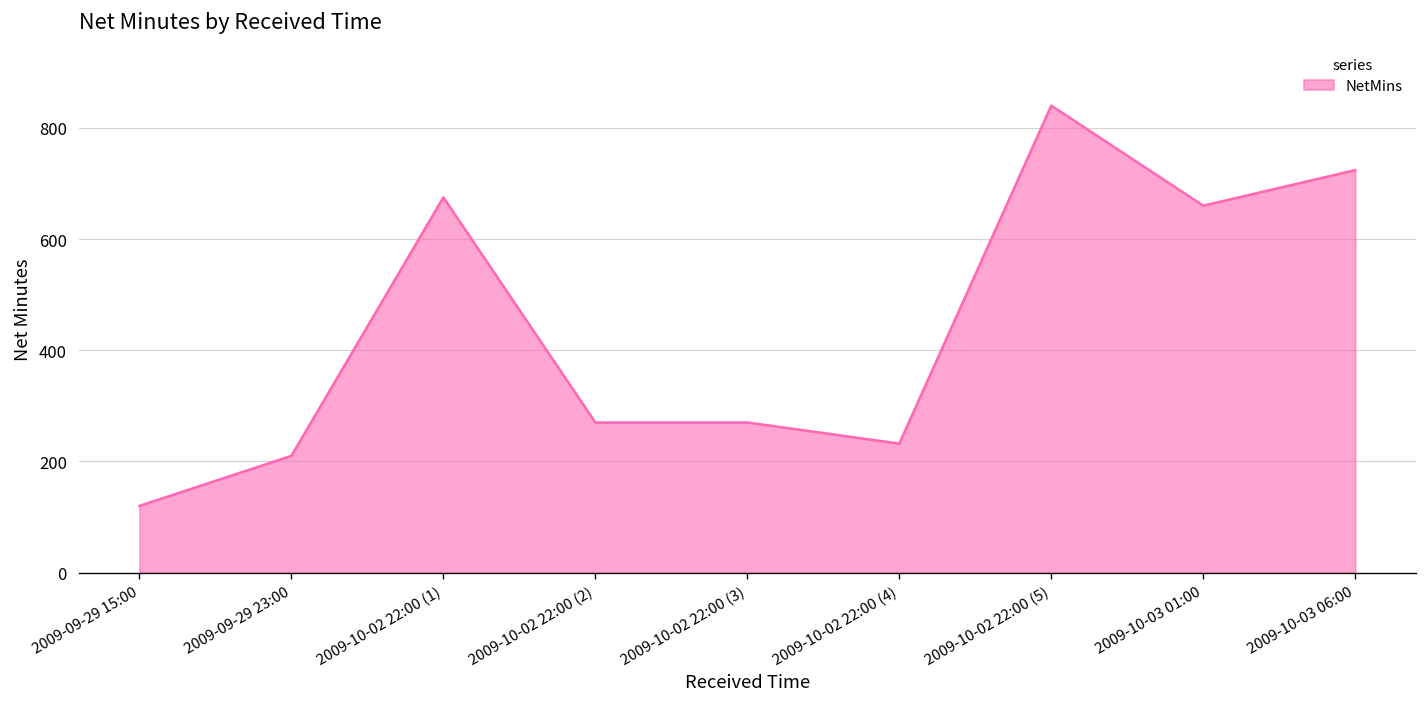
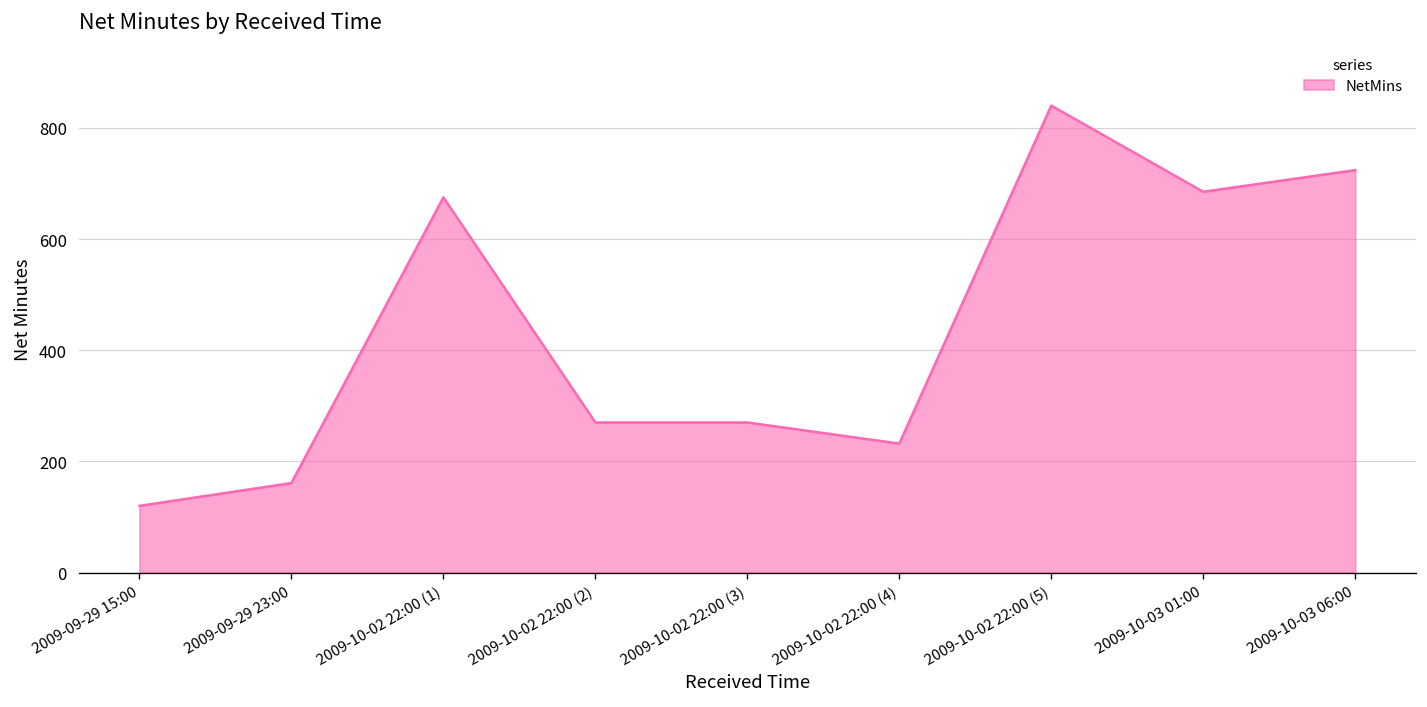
2009-09-29 23:00: 210 -> 160
2009-10-03 01:00: 660 -> 690
